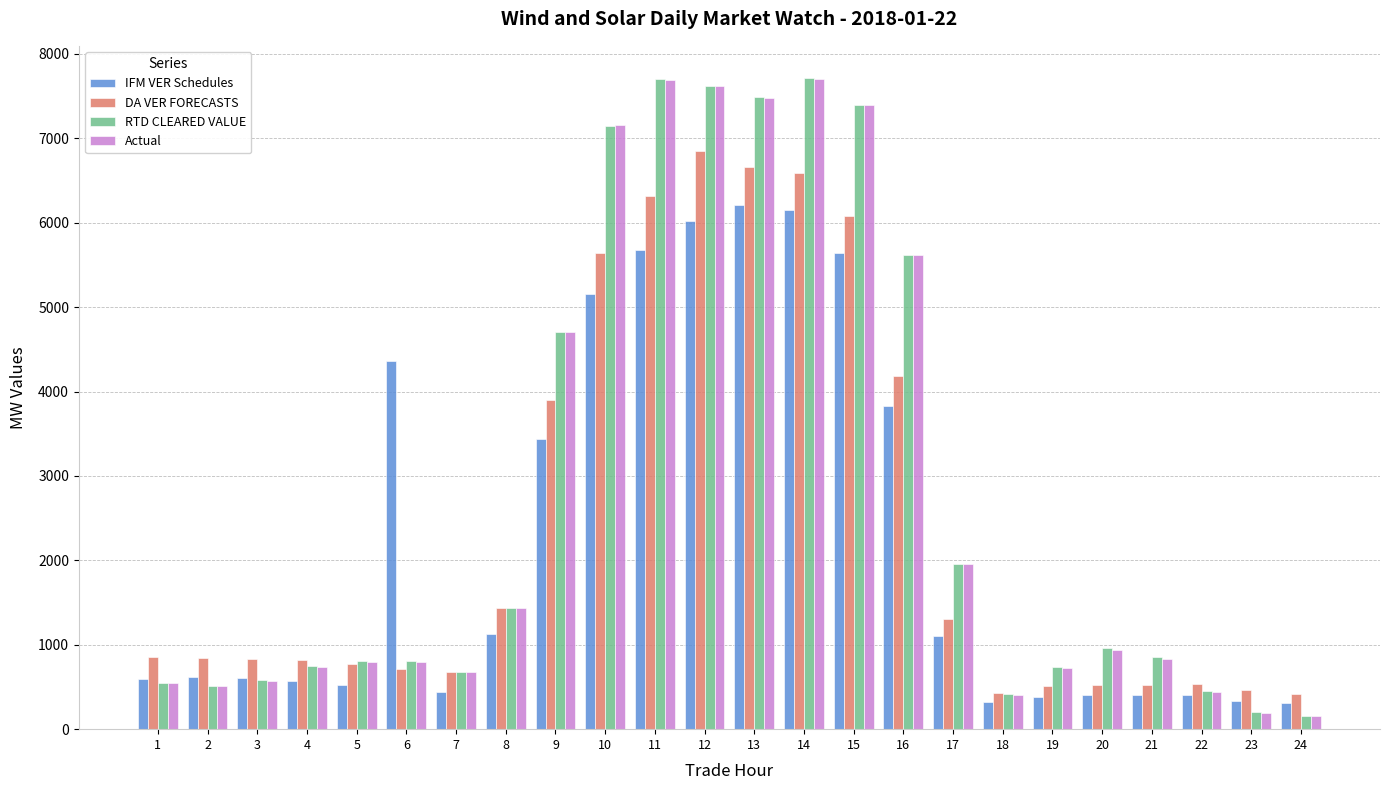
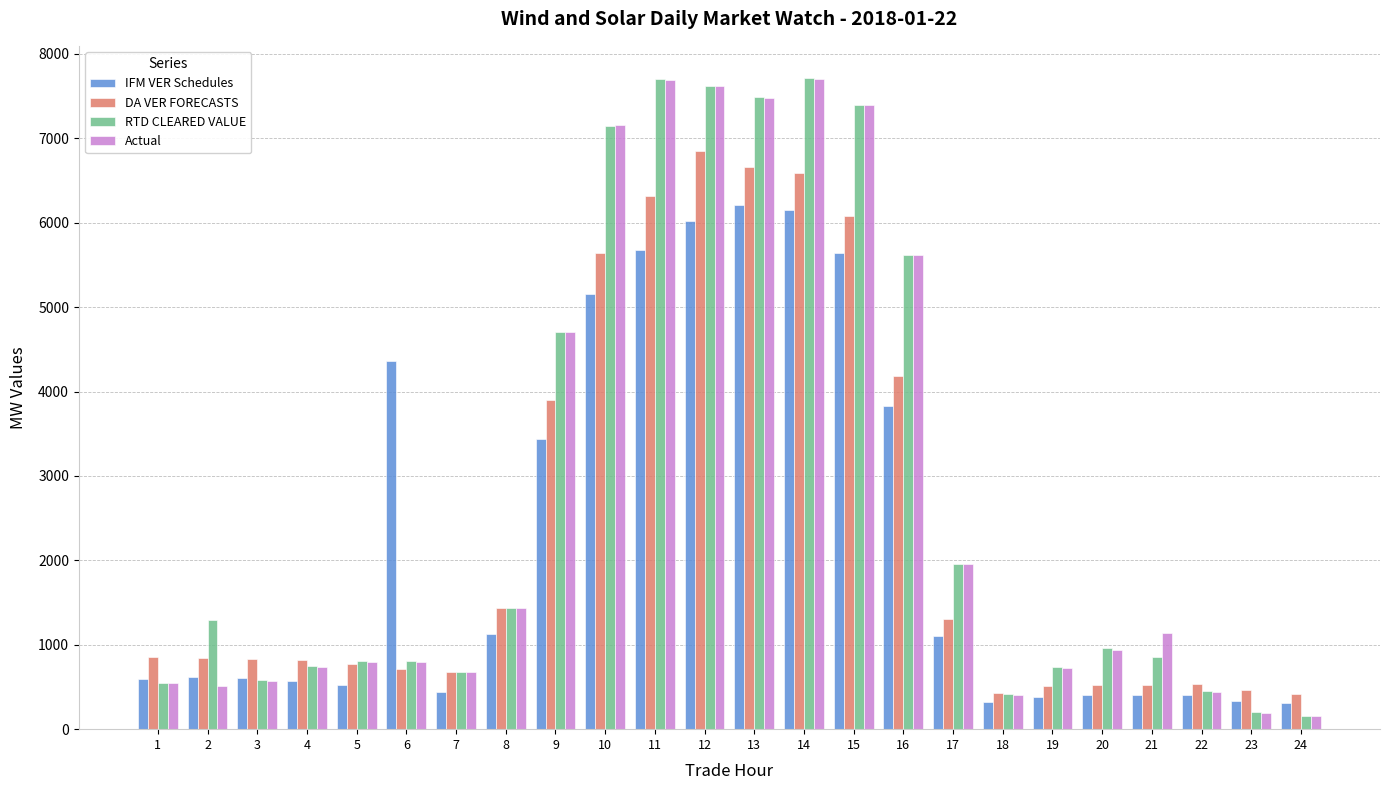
RTD CLEARED VALUE, 2: 500 -> 1300
Actual, 21: 800 -> 1100
